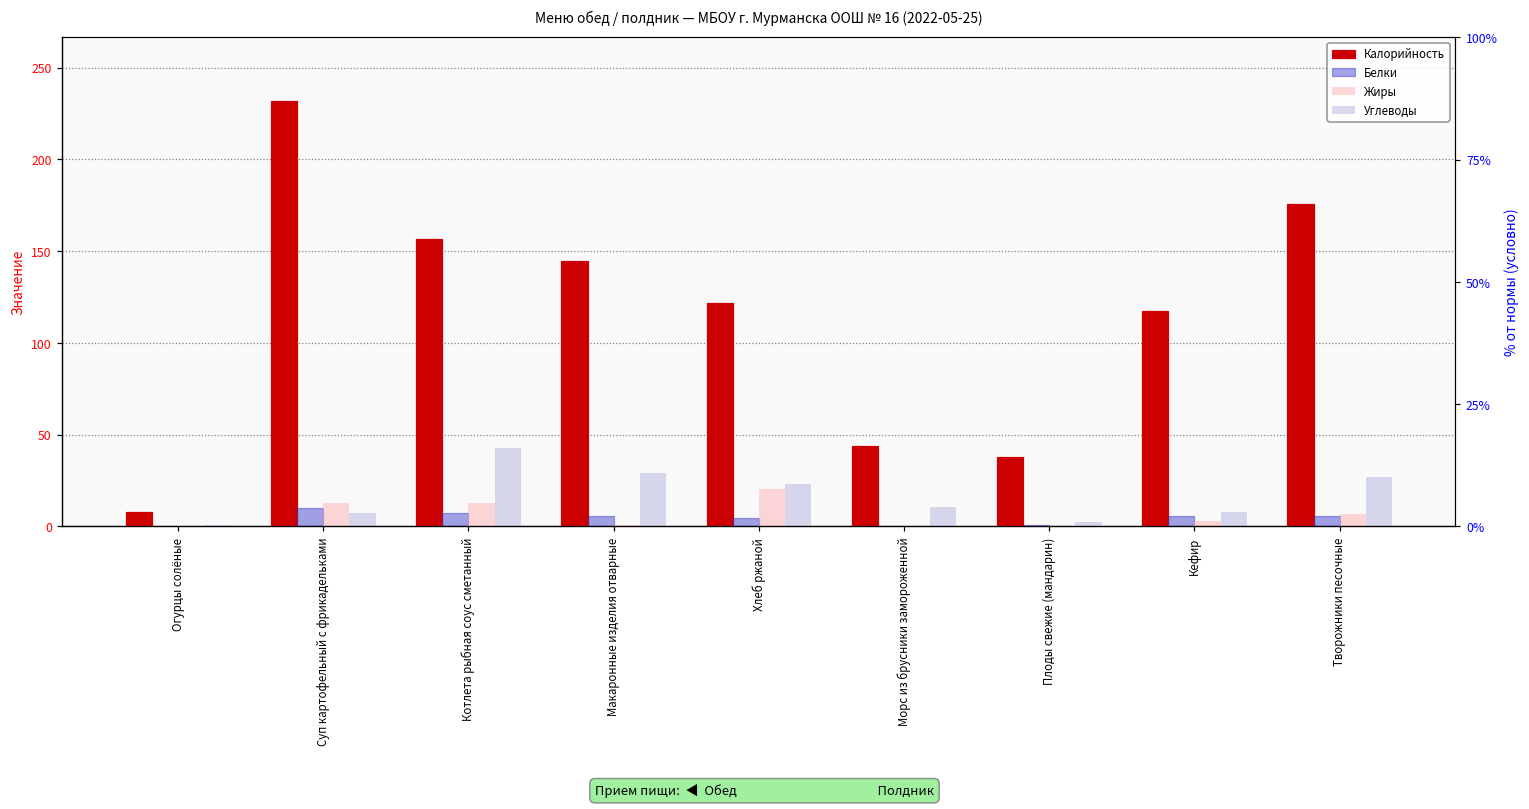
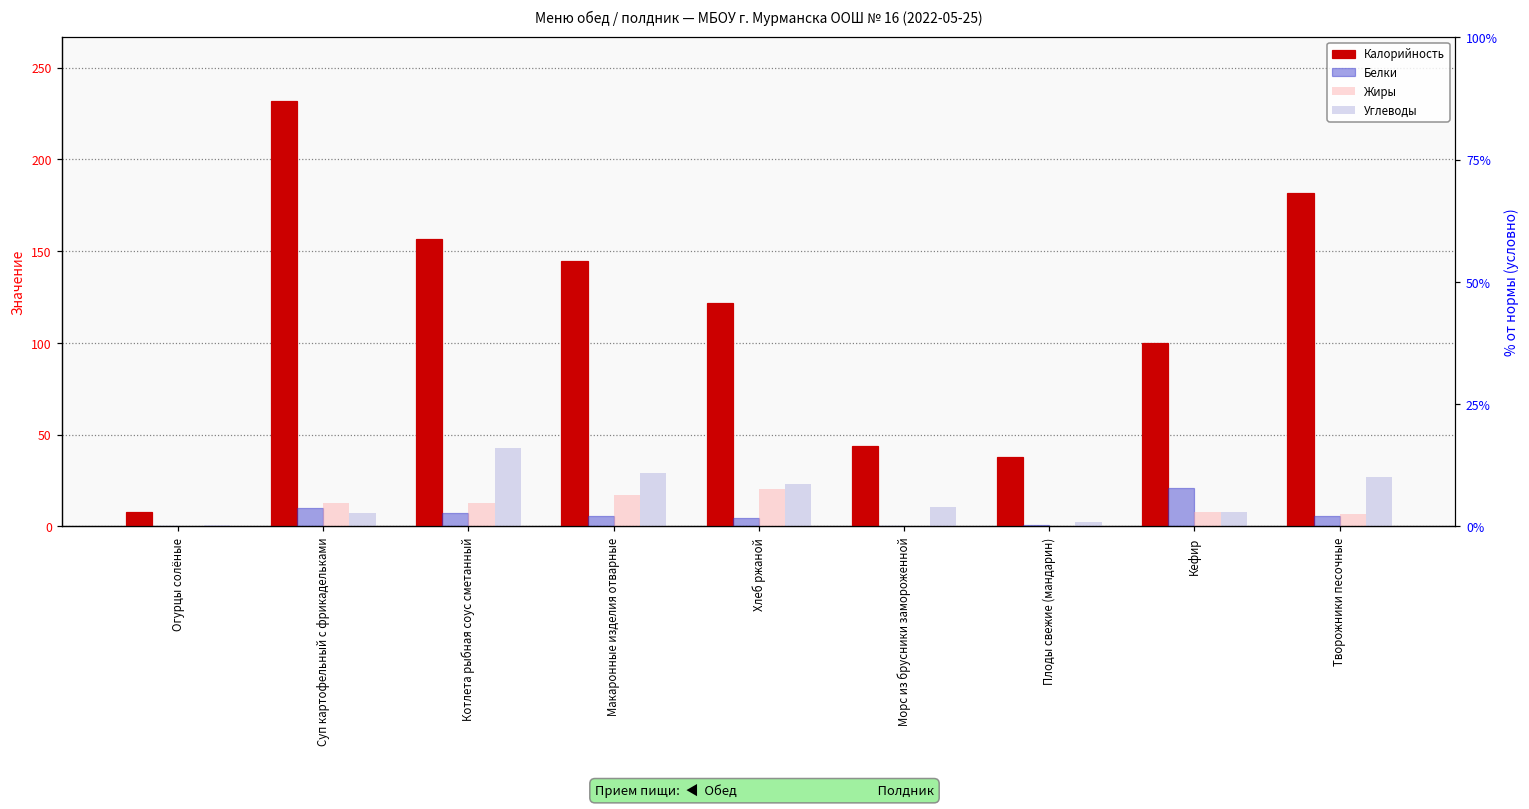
Жиры, Макаронные изделия отварные: 1 -> 17
Калорийность, Кефир: 118 -> 100
Белки, Кефир: 6 -> 21
Жиры, Кефир: 3 -> 8
Калорийность, Творожники песочные: 176 -> 181
